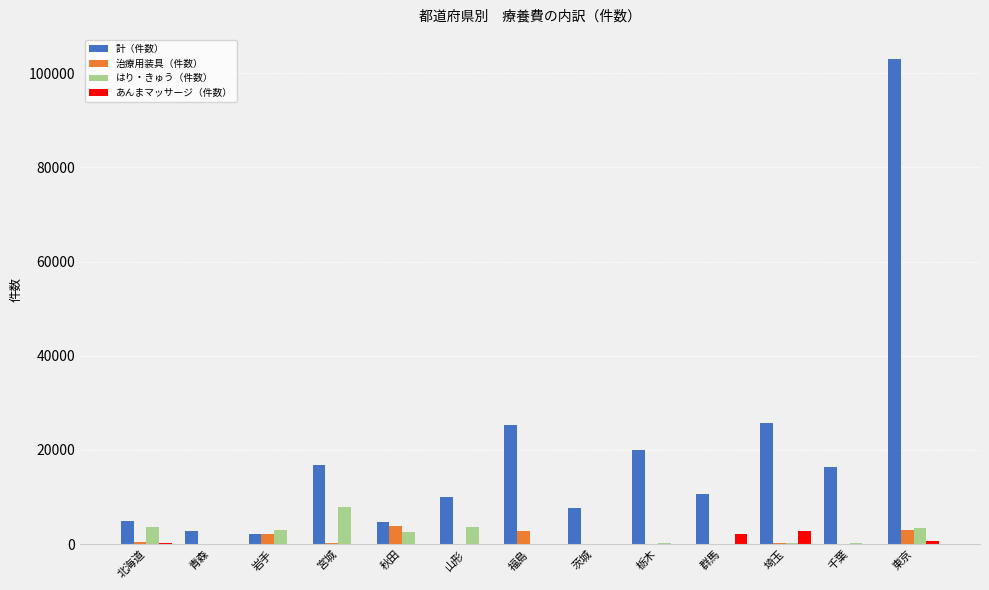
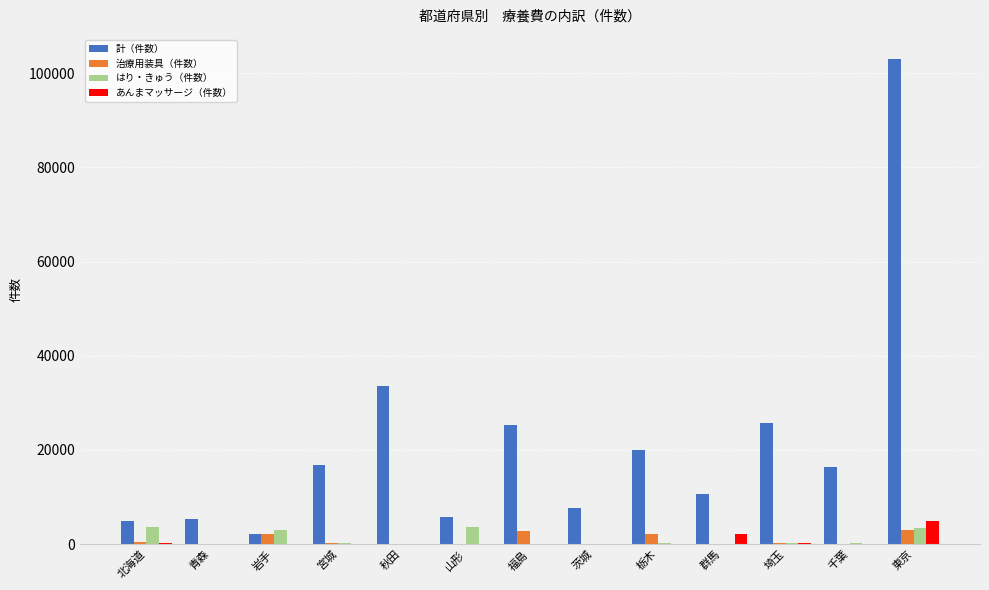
計（件数）, 青森: 3000 -> 5000
はり・きゅう（件数）, 宮城: 8000 -> 0
計（件数）, 秋田: 5000 -> 34000
治療用装具（件数）, 秋田: 4000 -> 0
はり・きゅう（件数）, 秋田: 3000 -> 0
計（件数）, 山形: 10000 -> 6000
治療用装具（件数）, 栃木: 0 -> 2000
あんまマッサージ（件数）, 埼玉: 3000 -> 0
あんまマッサージ（件数）, 東京: 1000 -> 5000
